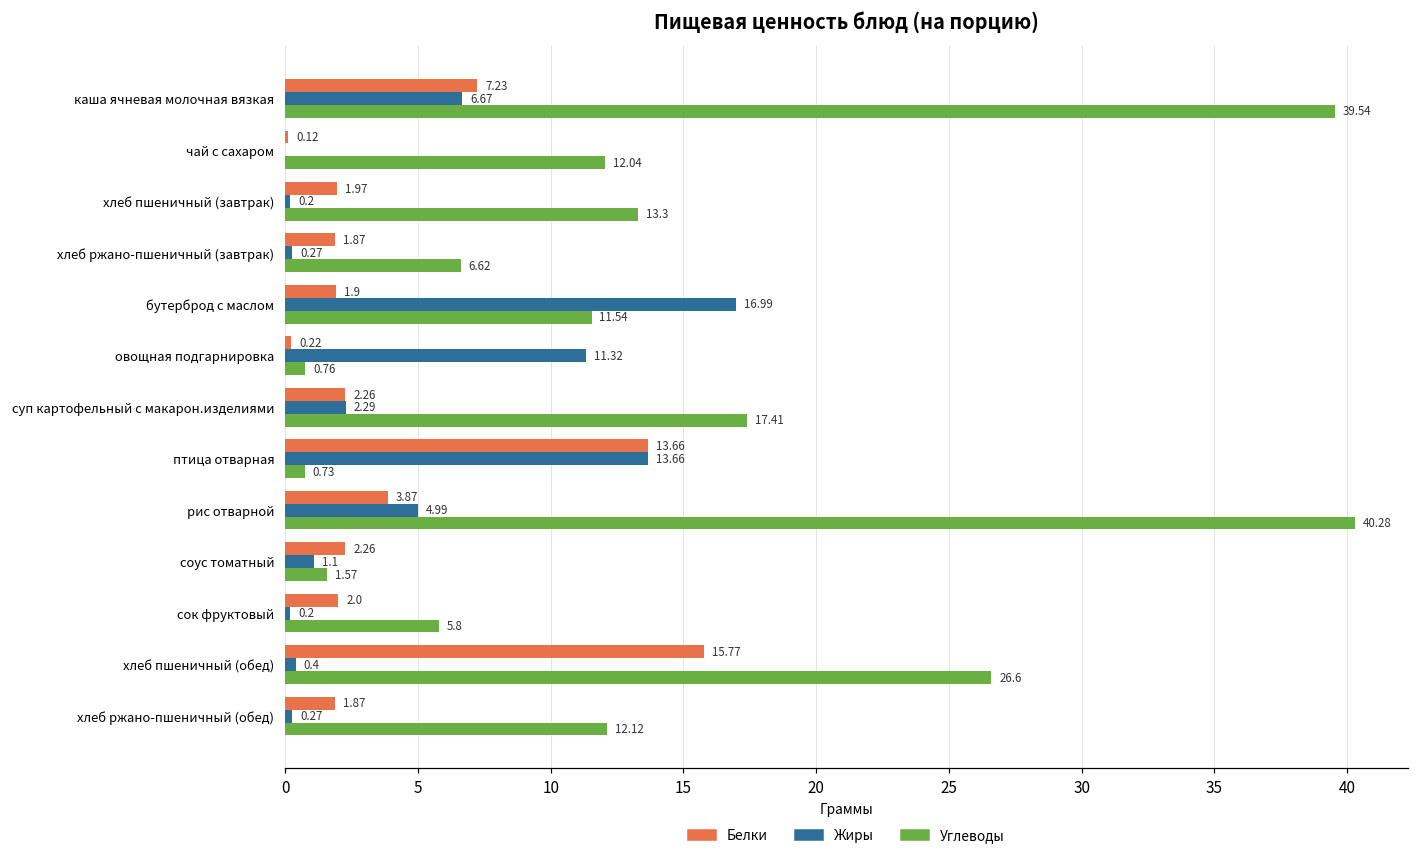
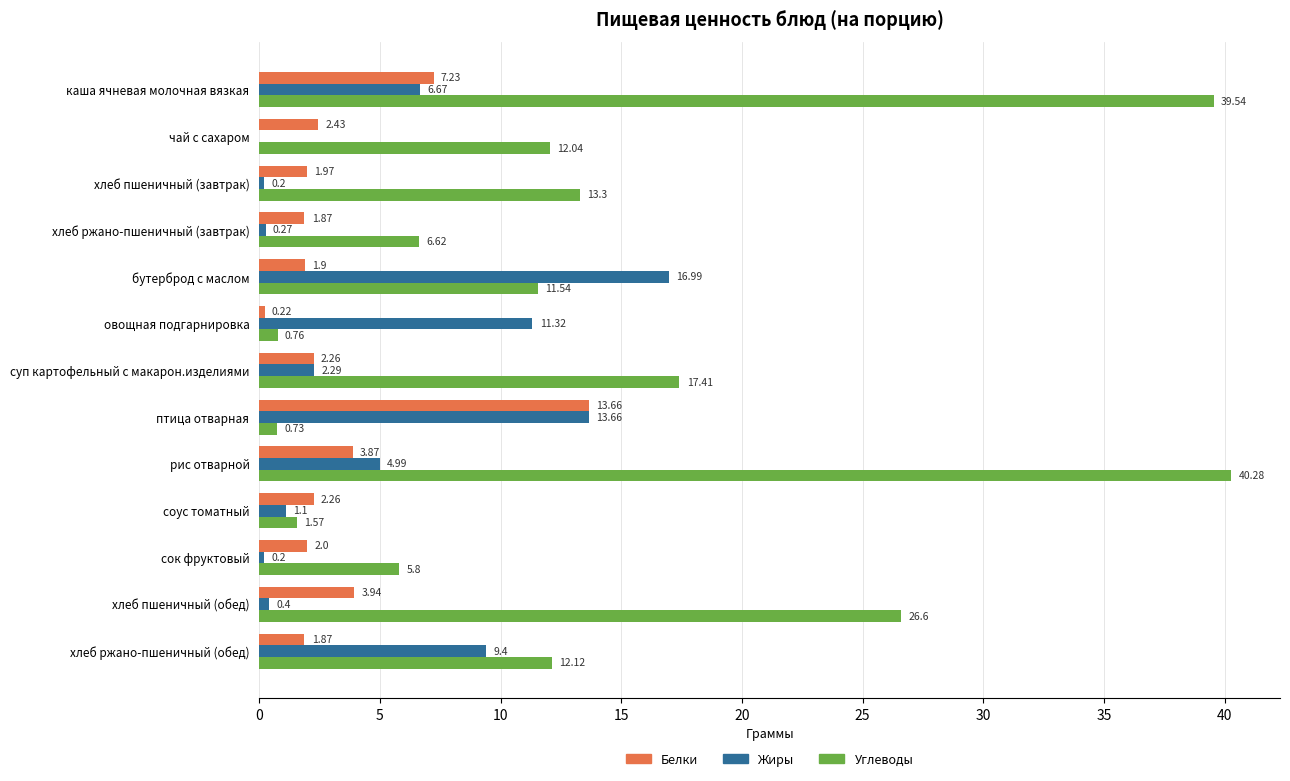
Белки, чай с сахаром: 0.12 -> 2.43
Белки, хлеб пшеничный (обед): 15.77 -> 3.94
Жиры, хлеб ржано-пшеничный (обед): 0.27 -> 9.4
